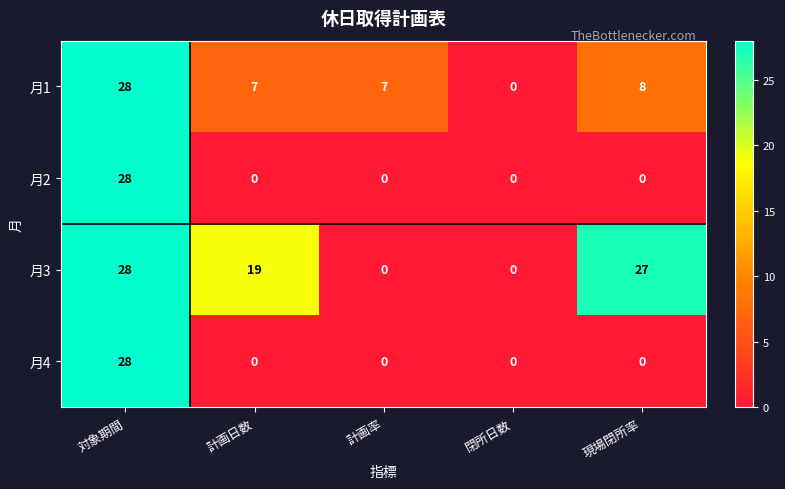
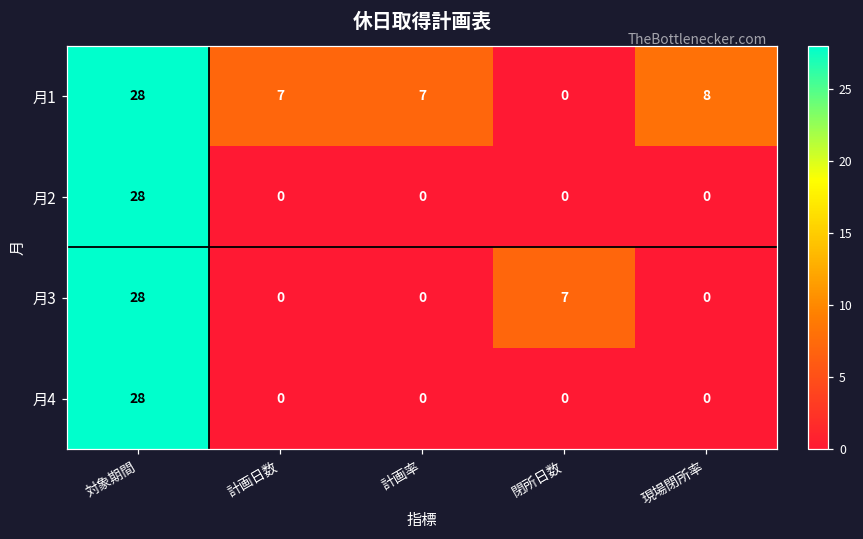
月3, 計画日数: 19 -> 0
月3, 閉所日数: 0 -> 7
月3, 現場閉所率: 27 -> 0
